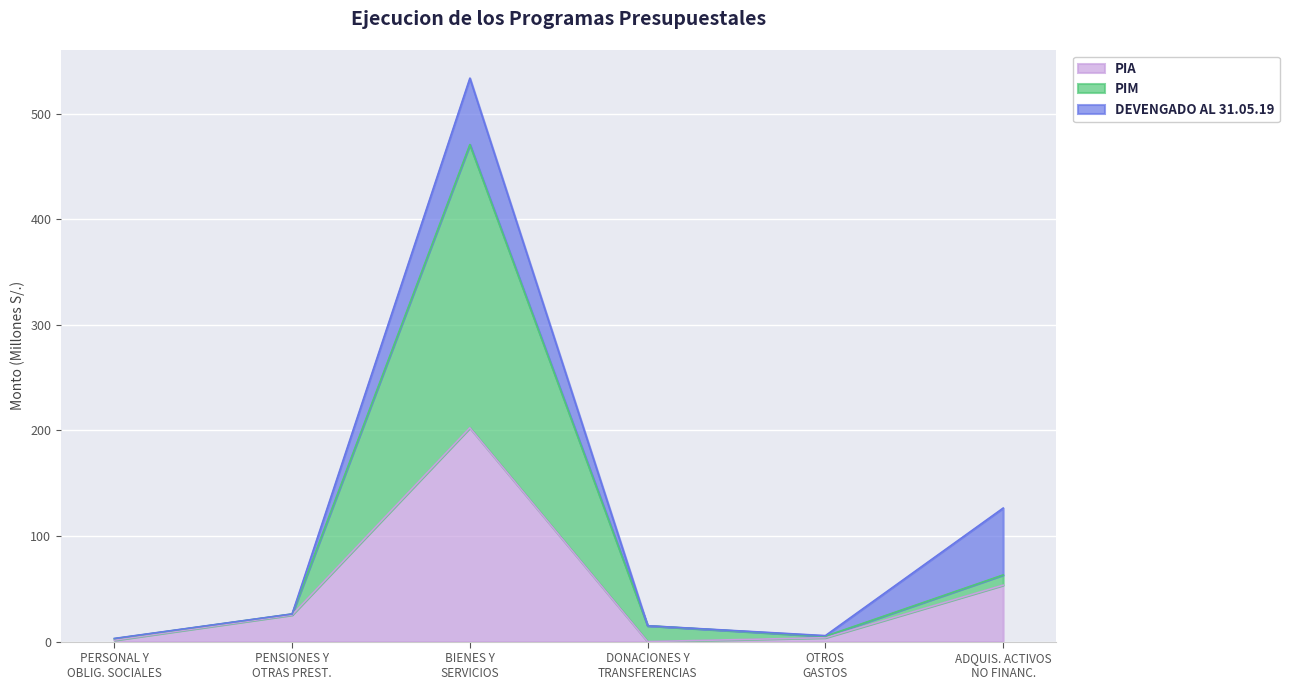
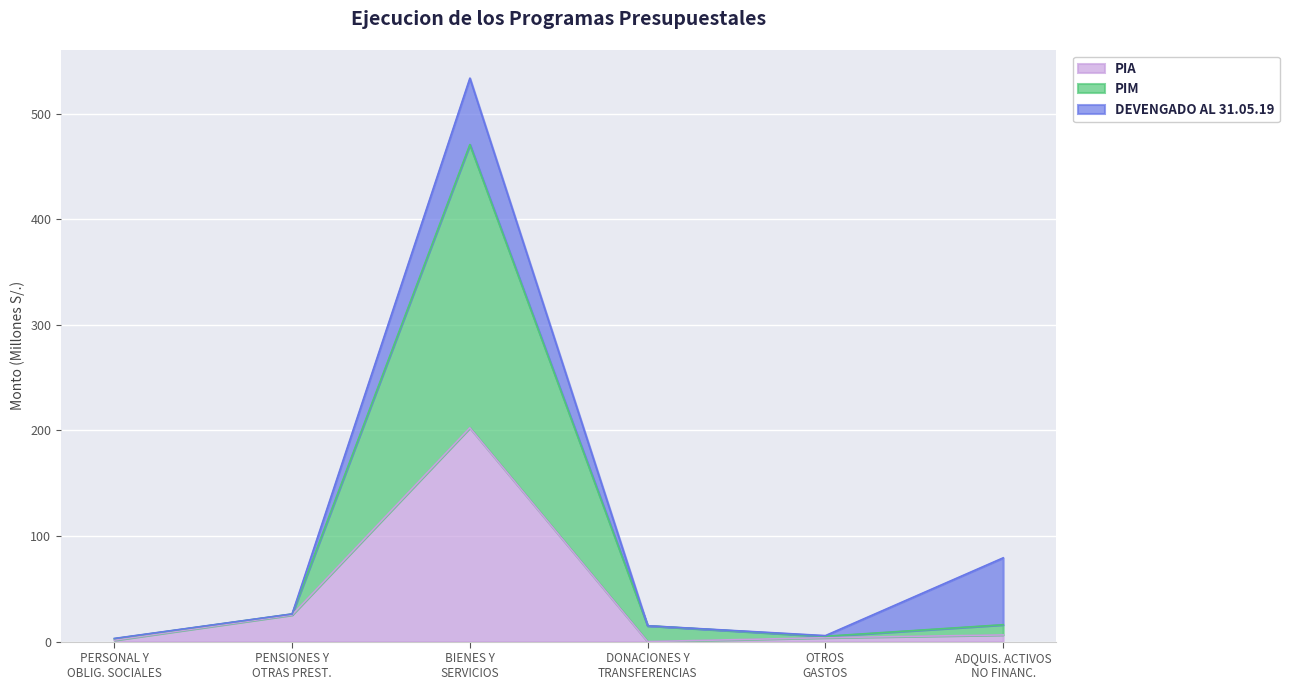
PIA, ADQUIS. ACTIVOS NO FINANC.: 53 -> 6
